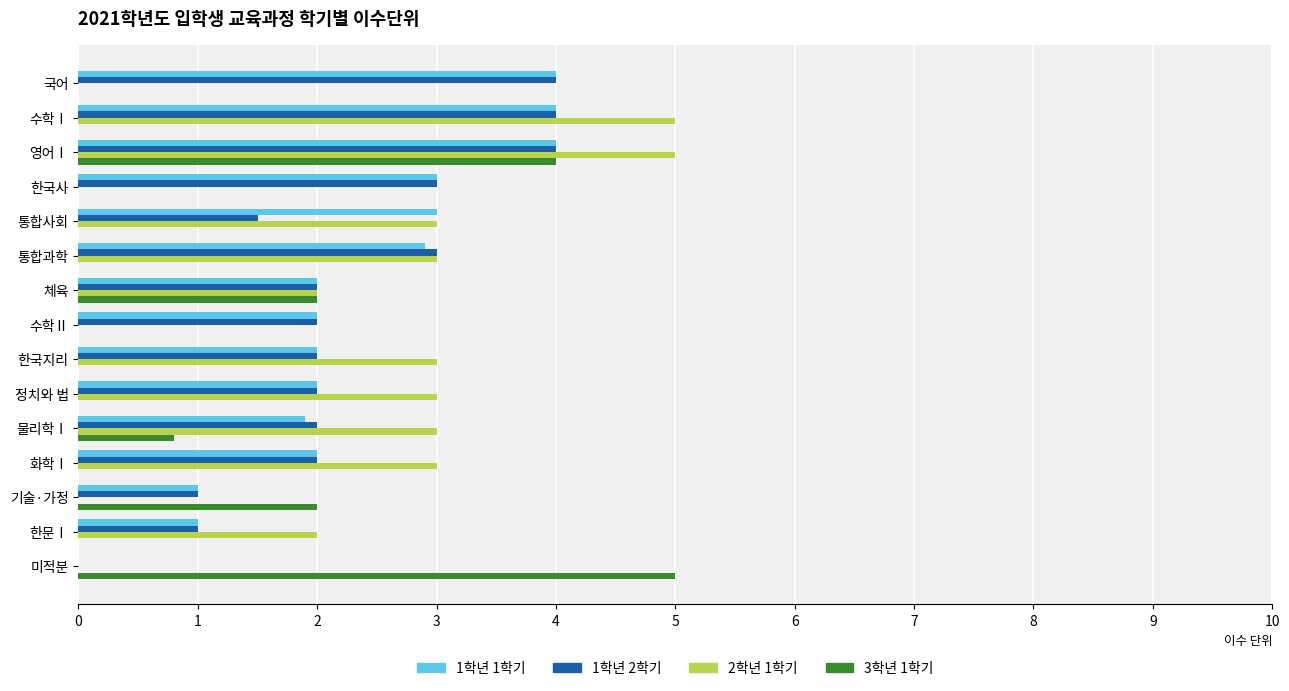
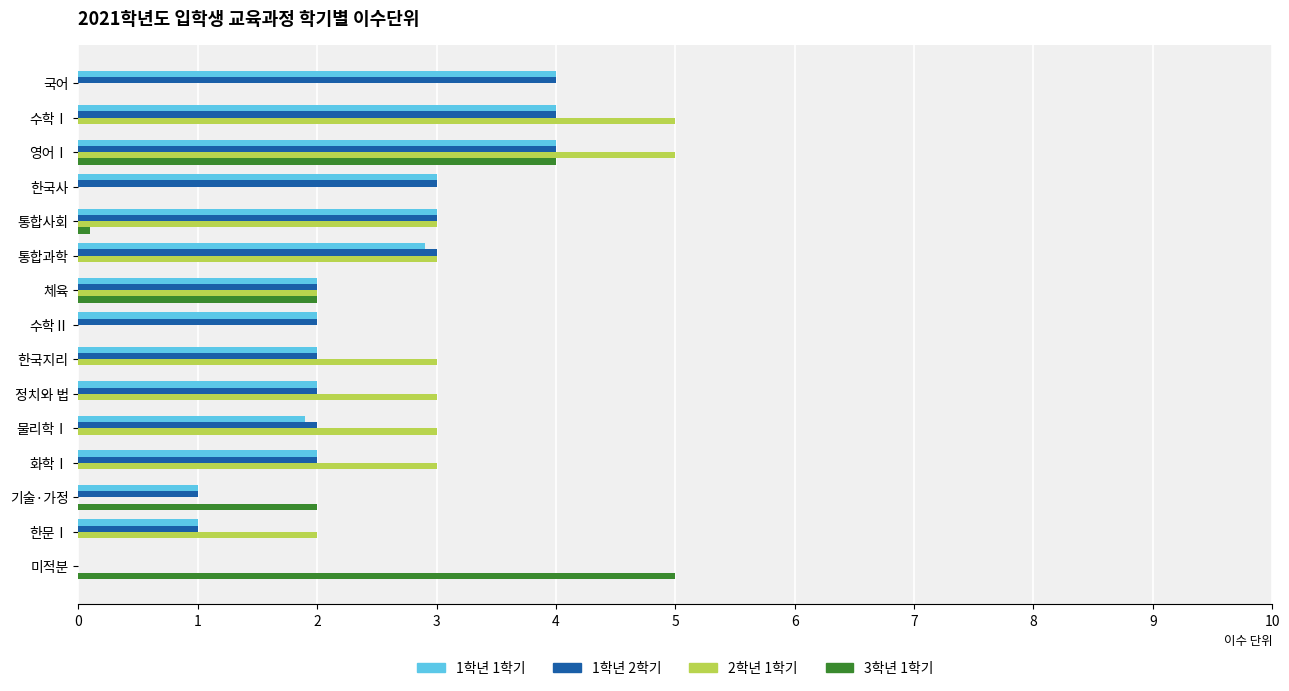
1학년 2학기, 통합사회: 1.5 -> 3.0
3학년 1학기, 통합사회: 0.0 -> 0.1
3학년 1학기, 물리학Ⅰ: 0.8 -> 0.0
